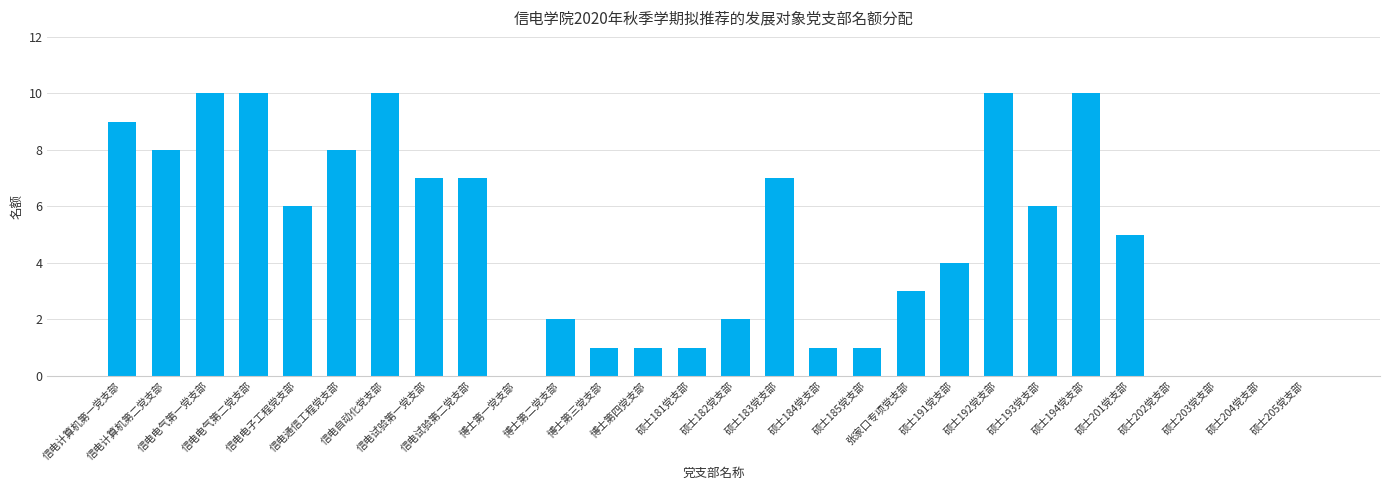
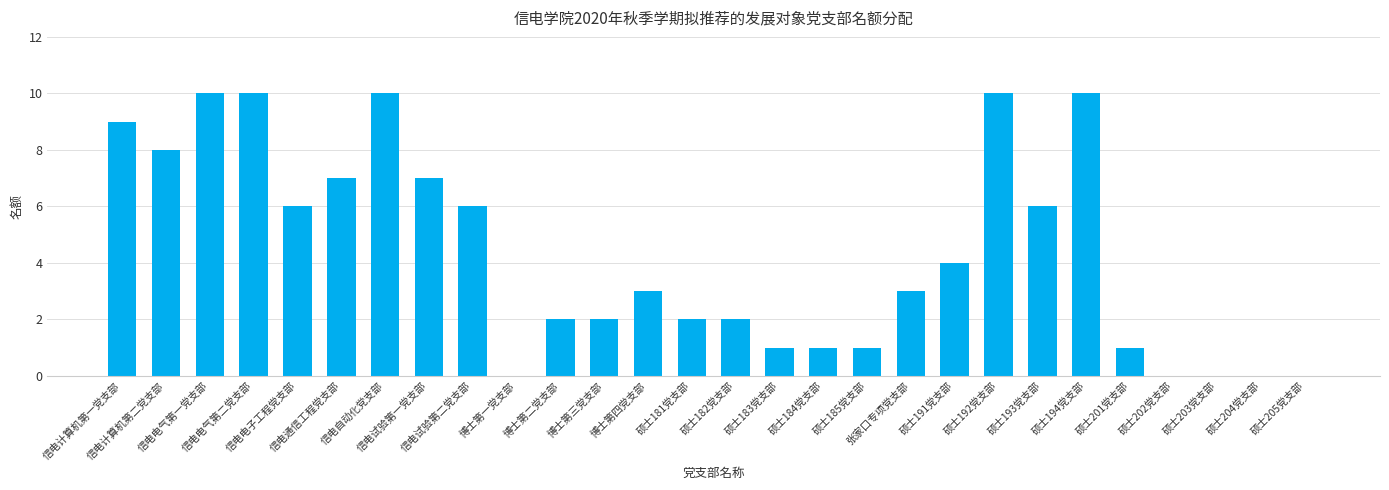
信电通信工程党支部: 8 -> 7
信电试验第二党支部: 7 -> 6
博士第三党支部: 1 -> 2
博士第四党支部: 1 -> 3
硕士181党支部: 1 -> 2
硕士183党支部: 7 -> 1
硕士201党支部: 5 -> 1
